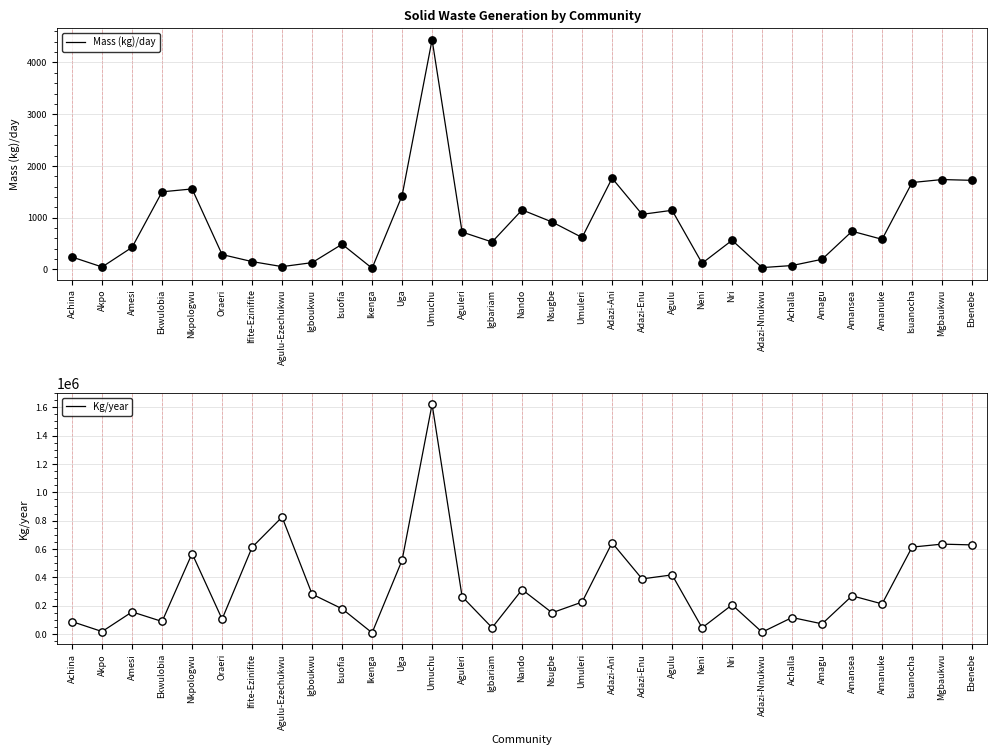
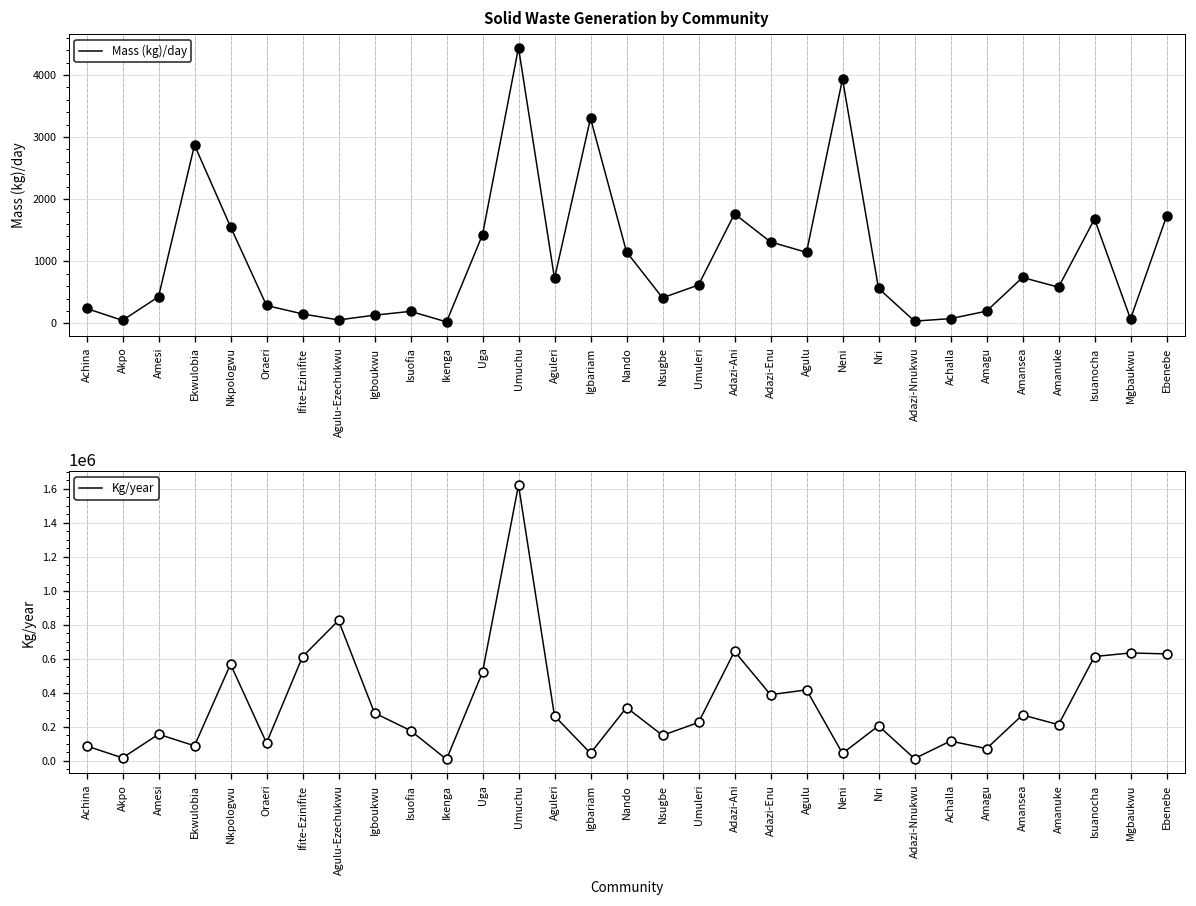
Solid Waste Generation by Community, Ekwulobia: 1500 -> 2900
Solid Waste Generation by Community, Isuofia: 500 -> 200
Solid Waste Generation by Community, Igbariam: 500 -> 3300
Solid Waste Generation by Community, Nsugbe: 900 -> 400
Solid Waste Generation by Community, Adazi-Enu: 1100 -> 1300
Solid Waste Generation by Community, Neni: 100 -> 3900
Solid Waste Generation by Community, Mgbaukwu: 1700 -> 100
